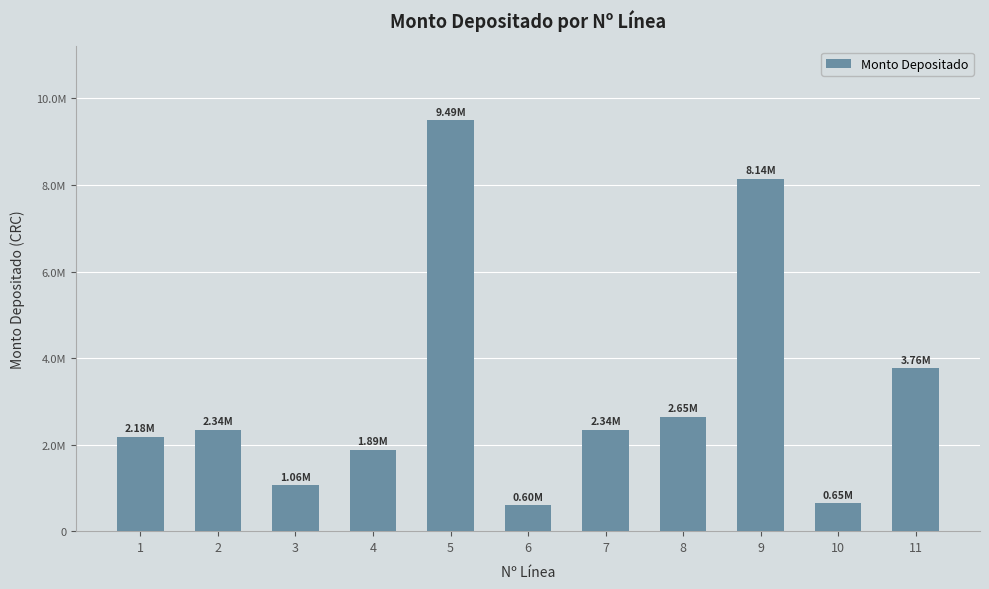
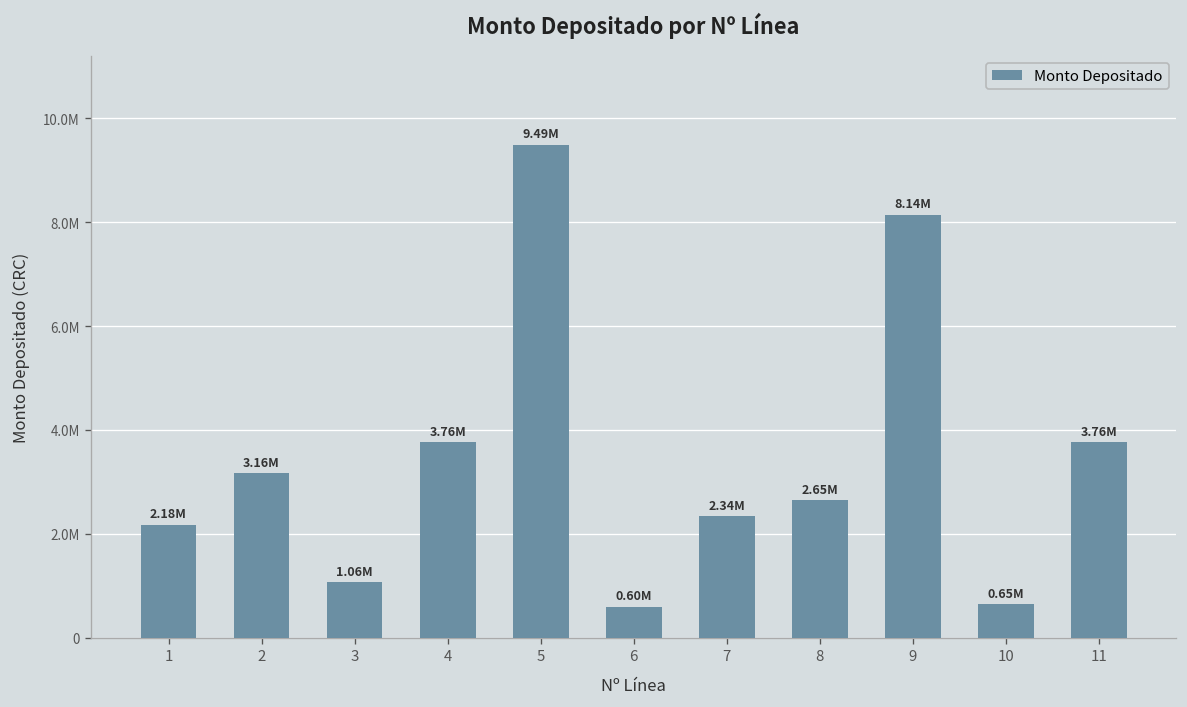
2: 2.34M -> 3.16M
4: 1.89M -> 3.76M
